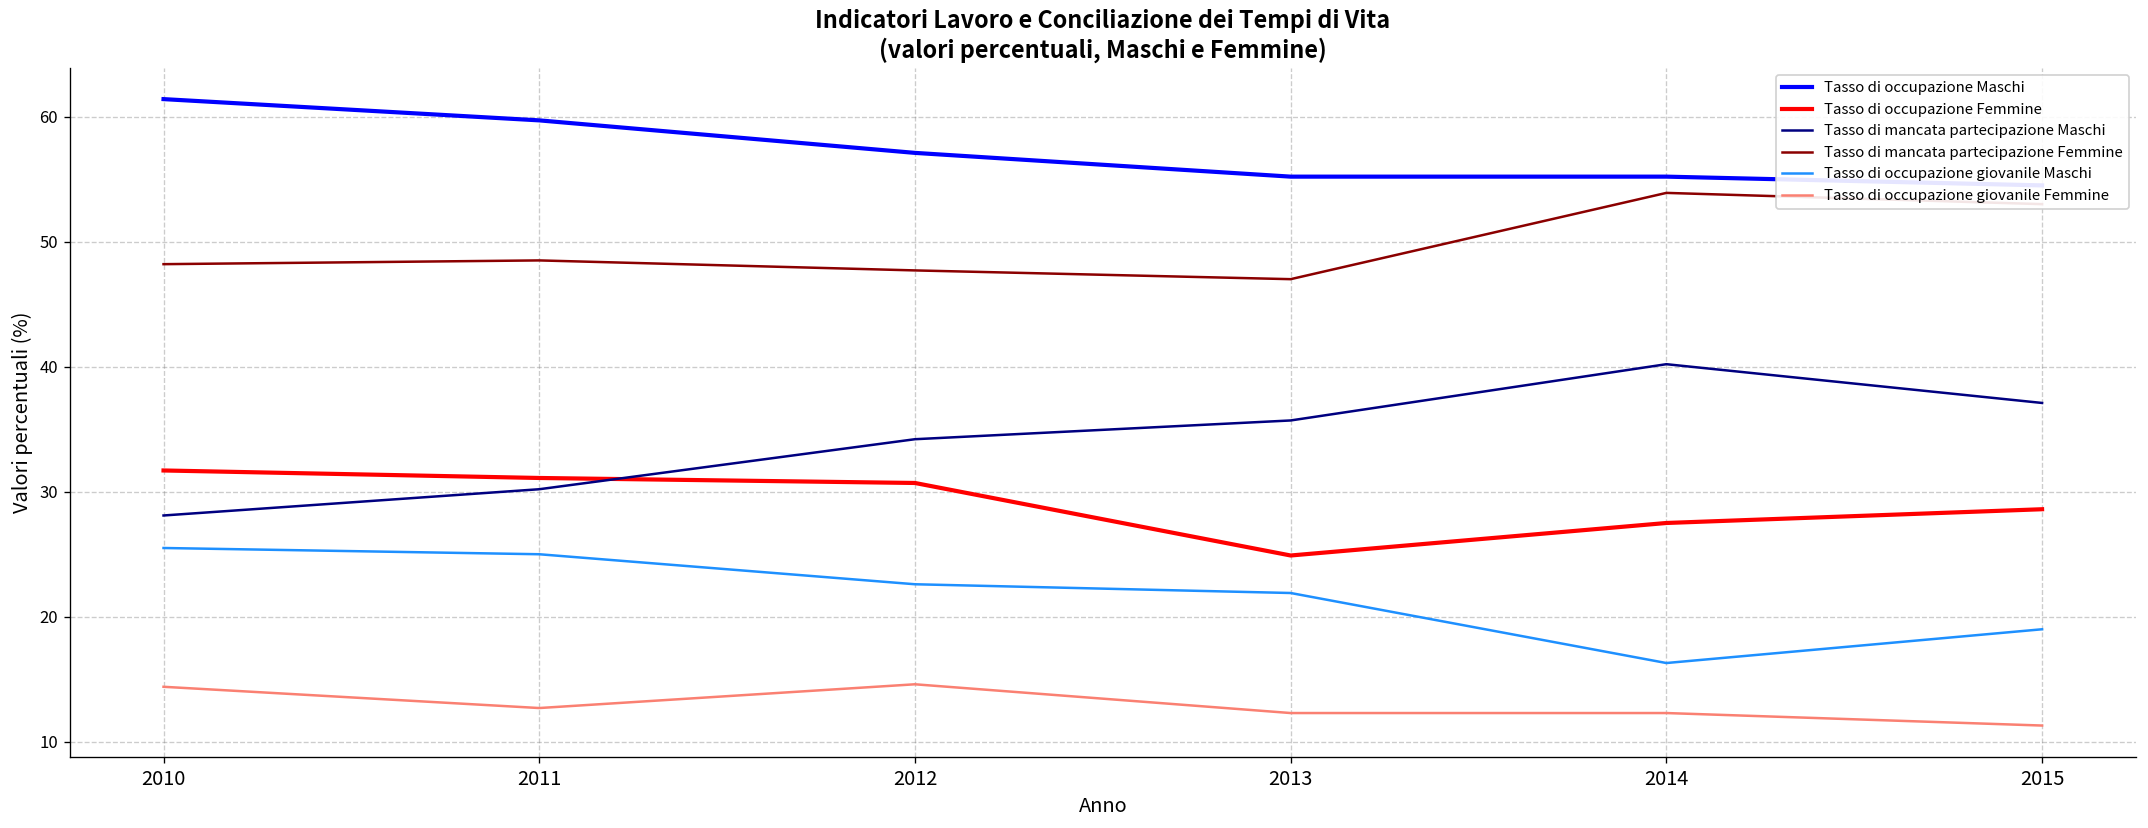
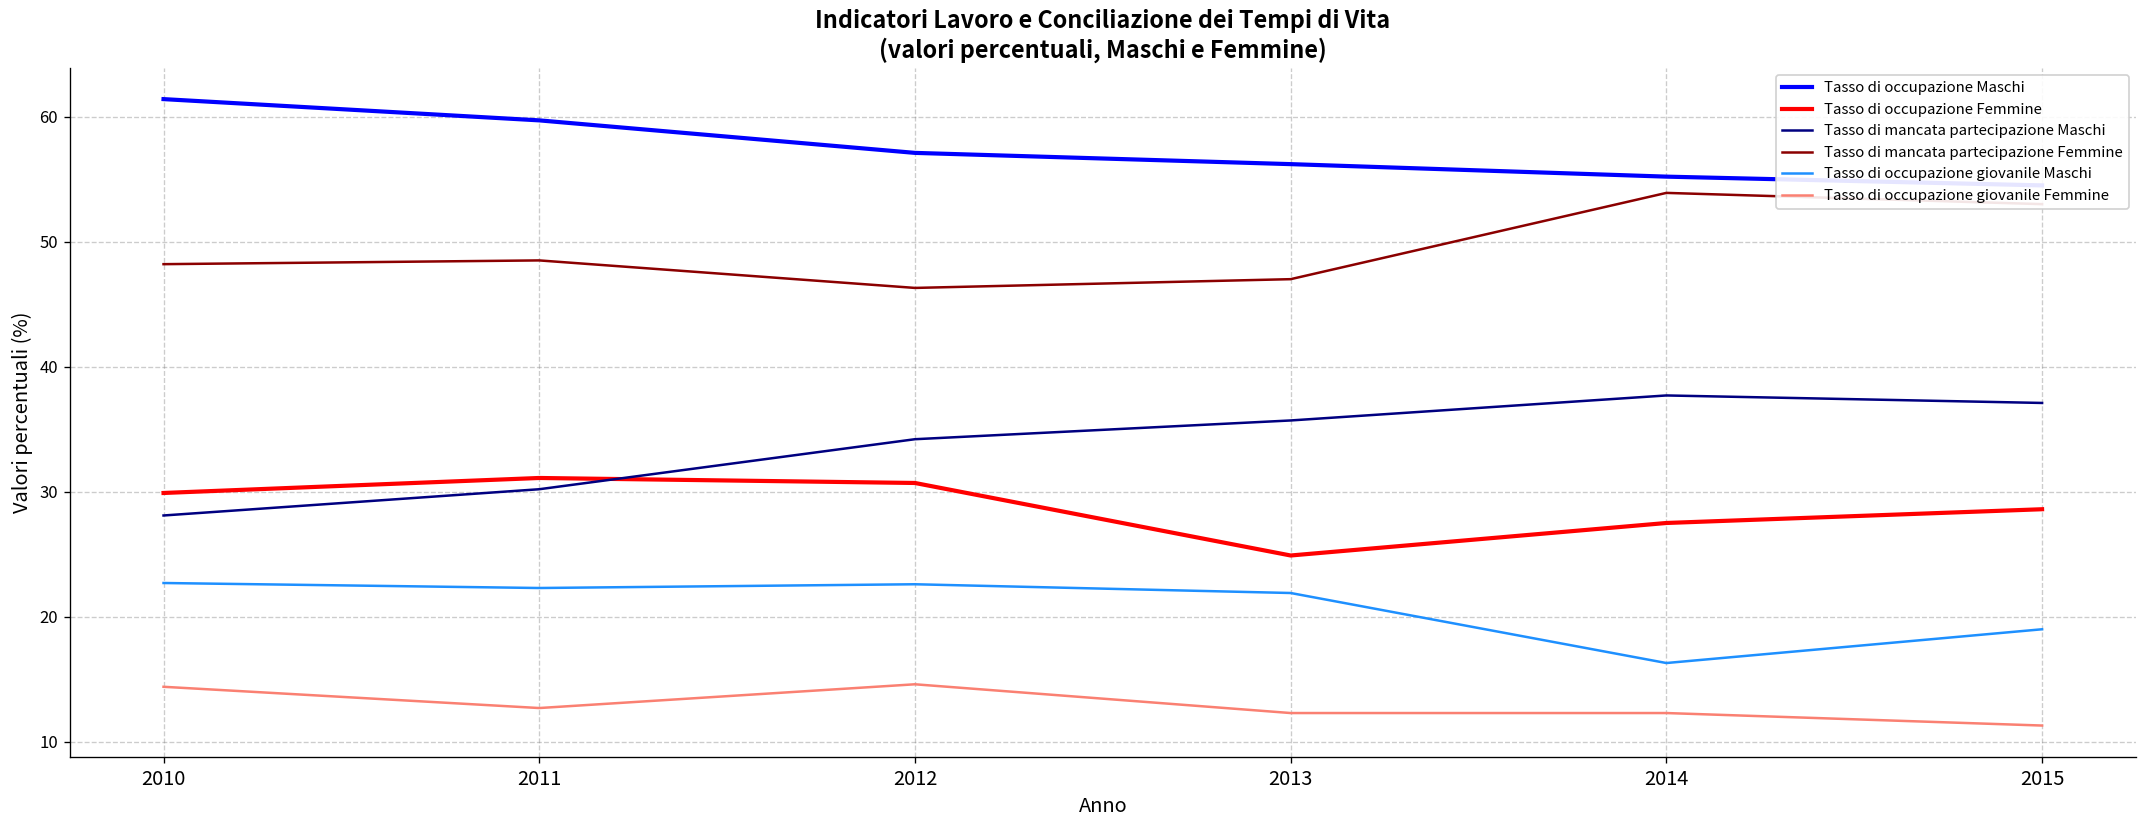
Tasso di occupazione Femmine, 2010: 31.7 -> 29.9
Tasso di occupazione giovanile Maschi, 2010: 25.5 -> 22.7
Tasso di occupazione giovanile Maschi, 2011: 25.0 -> 22.3
Tasso di mancata partecipazione Femmine, 2012: 47.7 -> 46.3
Tasso di occupazione Maschi, 2013: 55.2 -> 56.2
Tasso di mancata partecipazione Maschi, 2014: 40.2 -> 37.7
